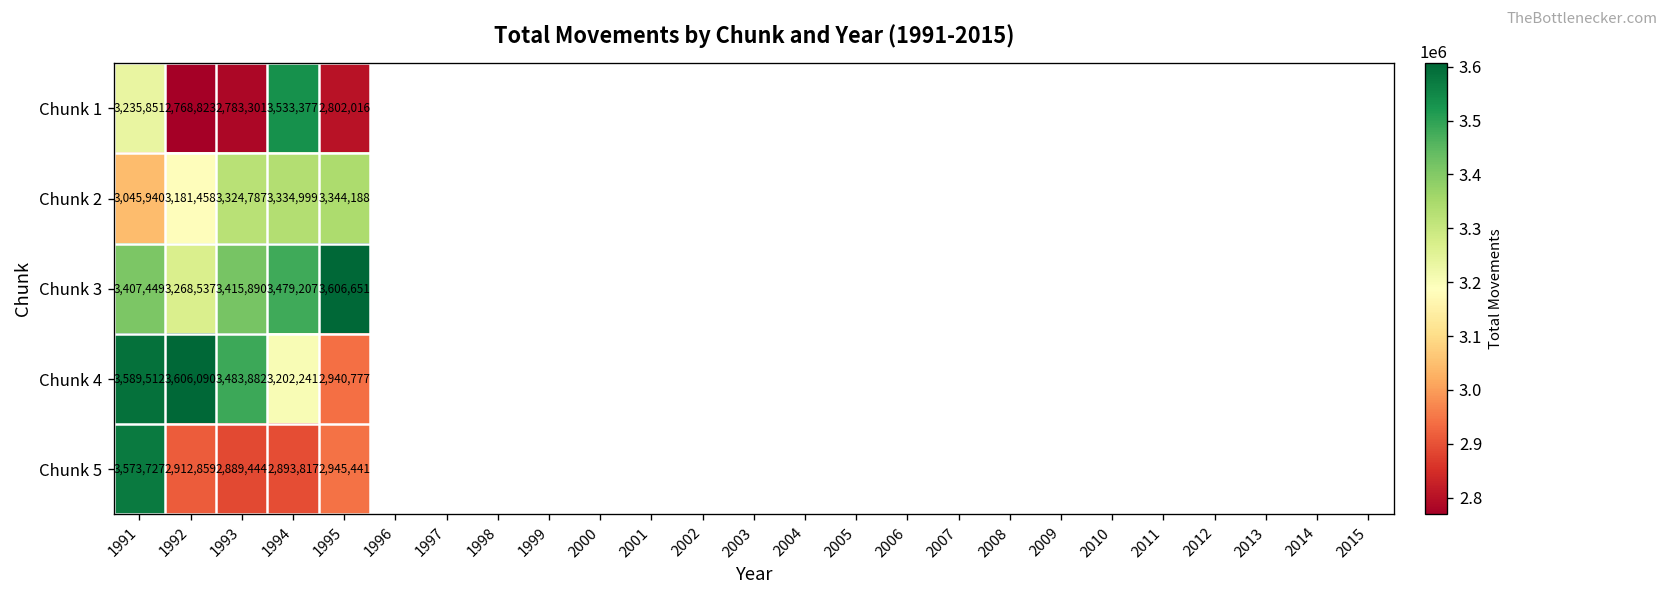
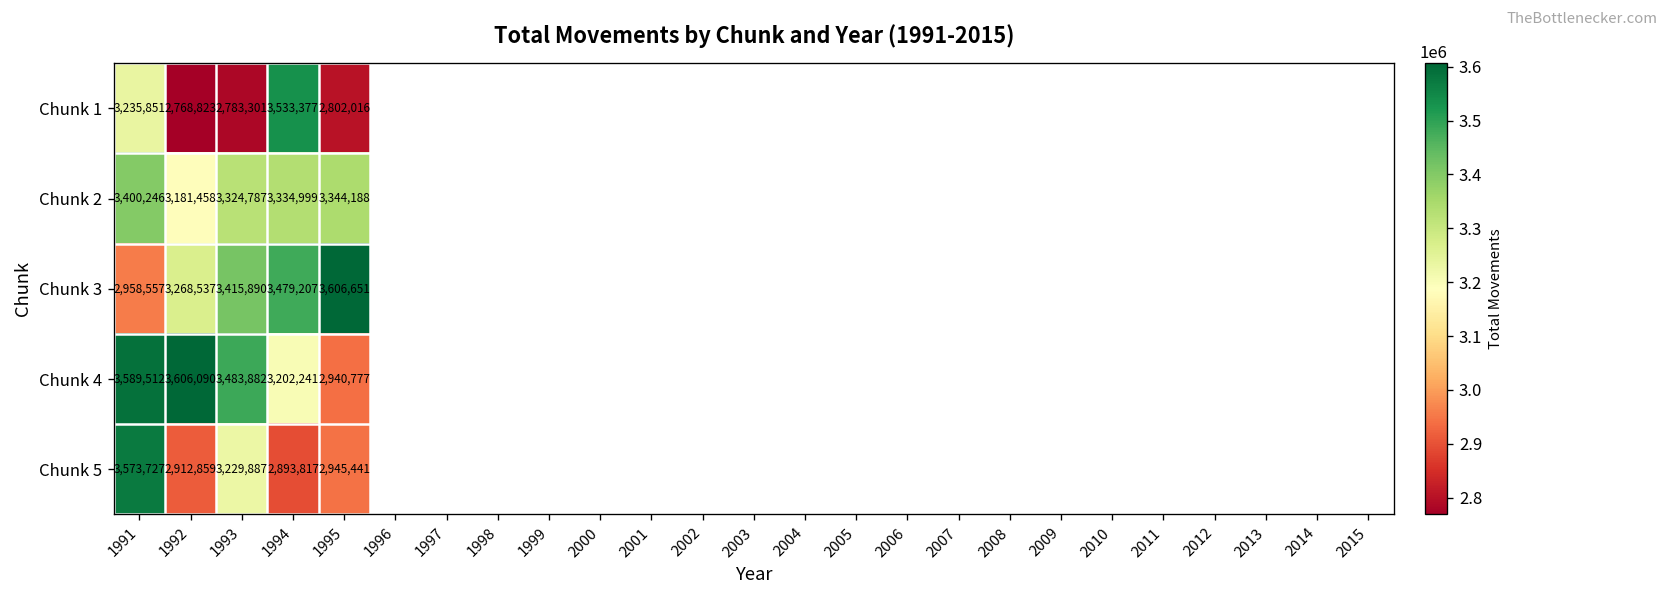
Chunk 2, 1991: 3,045,940 -> 3,400,246
Chunk 3, 1991: 3,407,449 -> 2,958,557
Chunk 5, 1993: 2,889,444 -> 3,229,887
